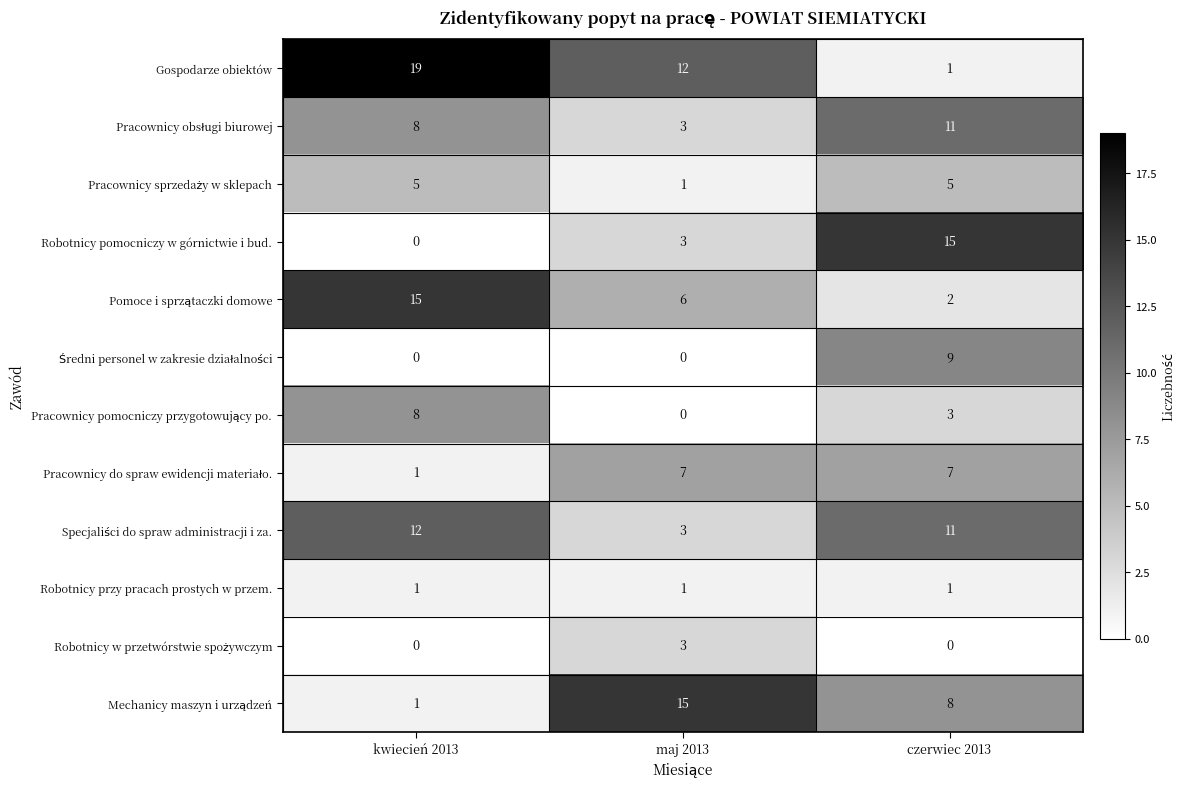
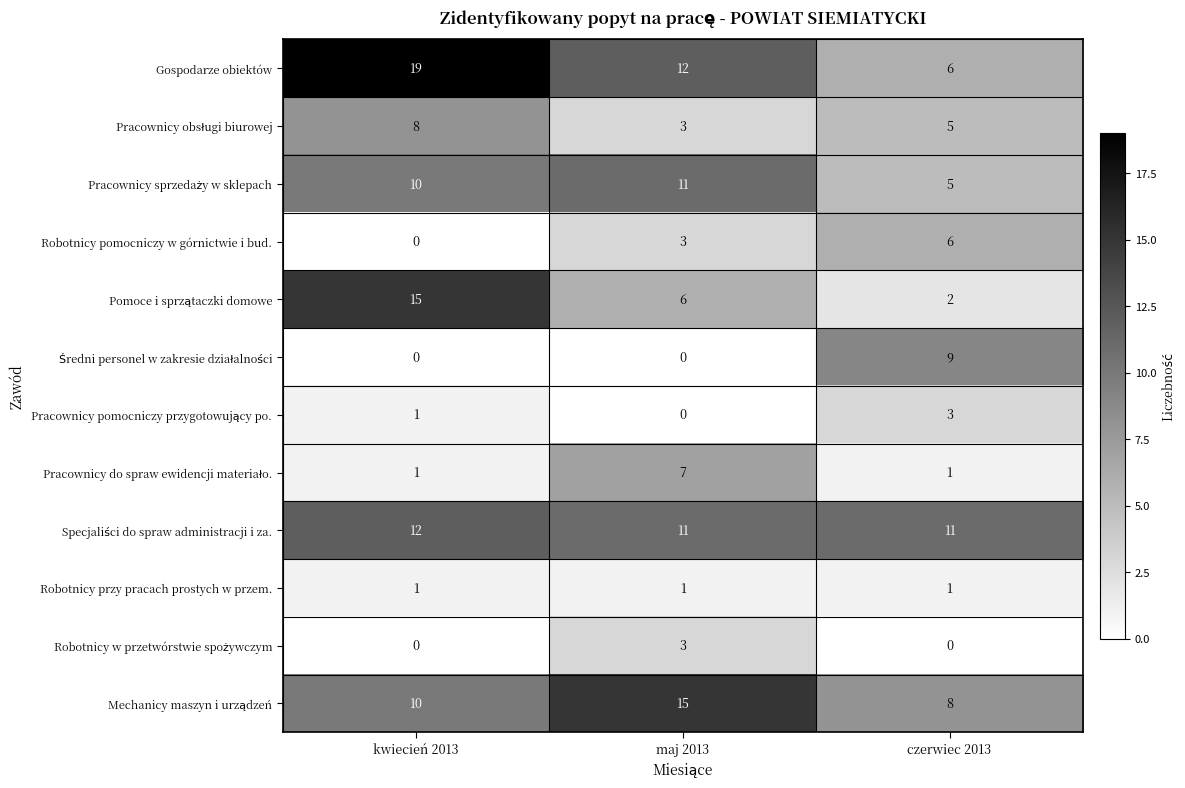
Gospodarze obiektów, czerwiec 2013: 1 -> 6
Pracownicy obsługi biurowej, czerwiec 2013: 11 -> 5
Pracownicy sprzedaży w sklepach, kwiecień 2013: 5 -> 10
Pracownicy sprzedaży w sklepach, maj 2013: 1 -> 11
Robotnicy pomocniczy w górnictwie i bud., czerwiec 2013: 15 -> 6
Pracownicy pomocniczy przygotowujący po., kwiecień 2013: 8 -> 1
Pracownicy do spraw ewidencji materiało., czerwiec 2013: 7 -> 1
Specjaliści do spraw administracji i za., maj 2013: 3 -> 11
Mechanicy maszyn i urządzeń, kwiecień 2013: 1 -> 10
